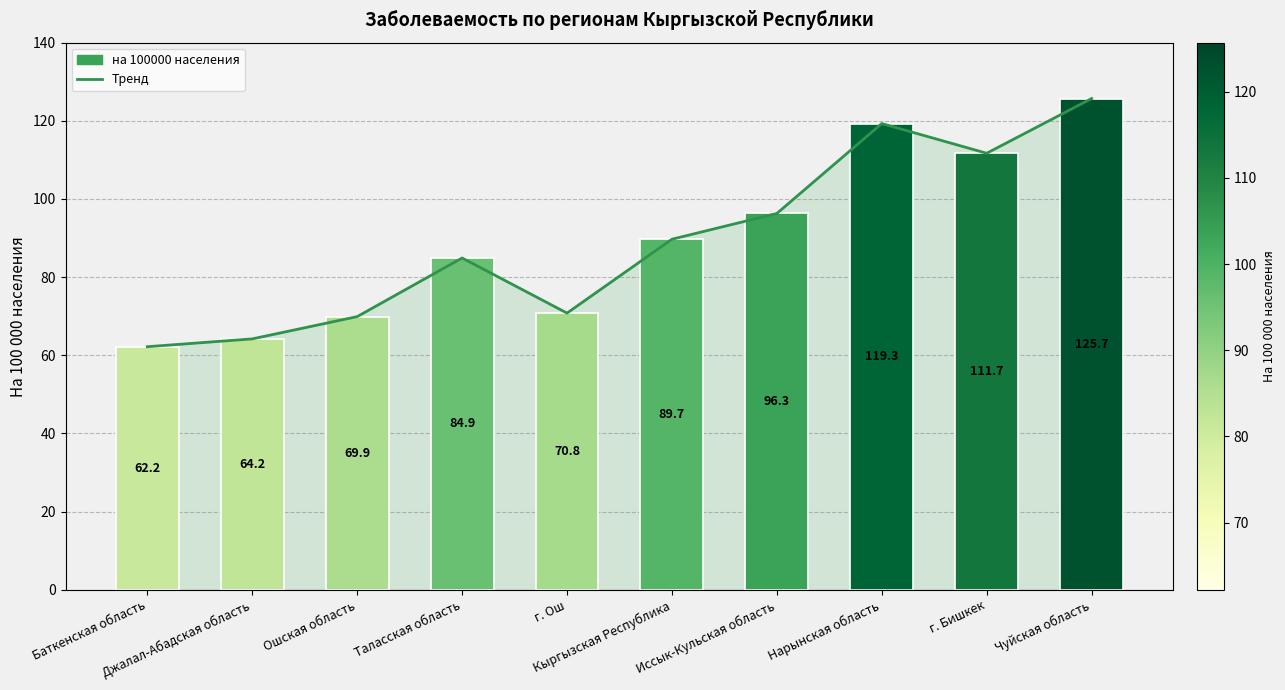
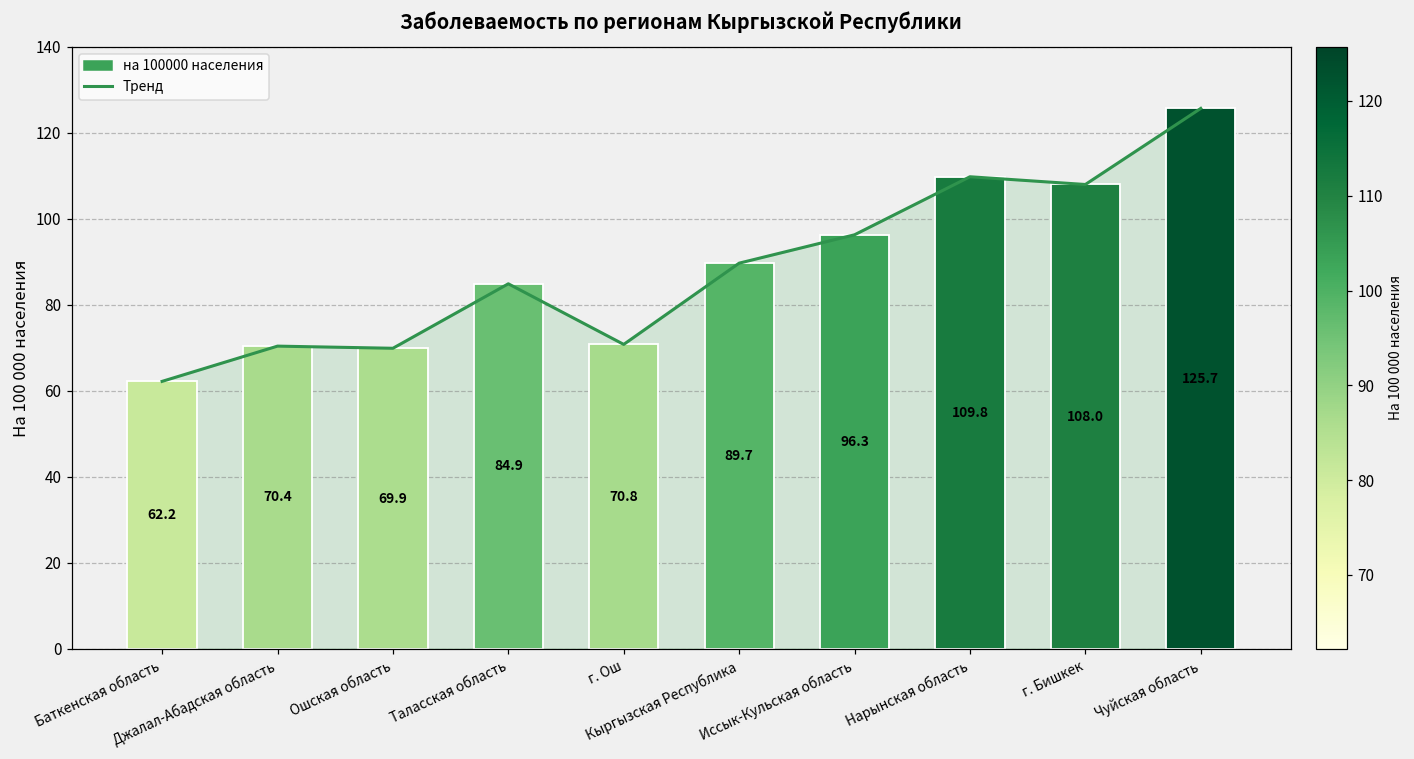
Джалал-Абадская область: 64.2 -> 70.4
Нарынская область: 119.3 -> 109.8
г. Бишкек: 111.7 -> 108.0
